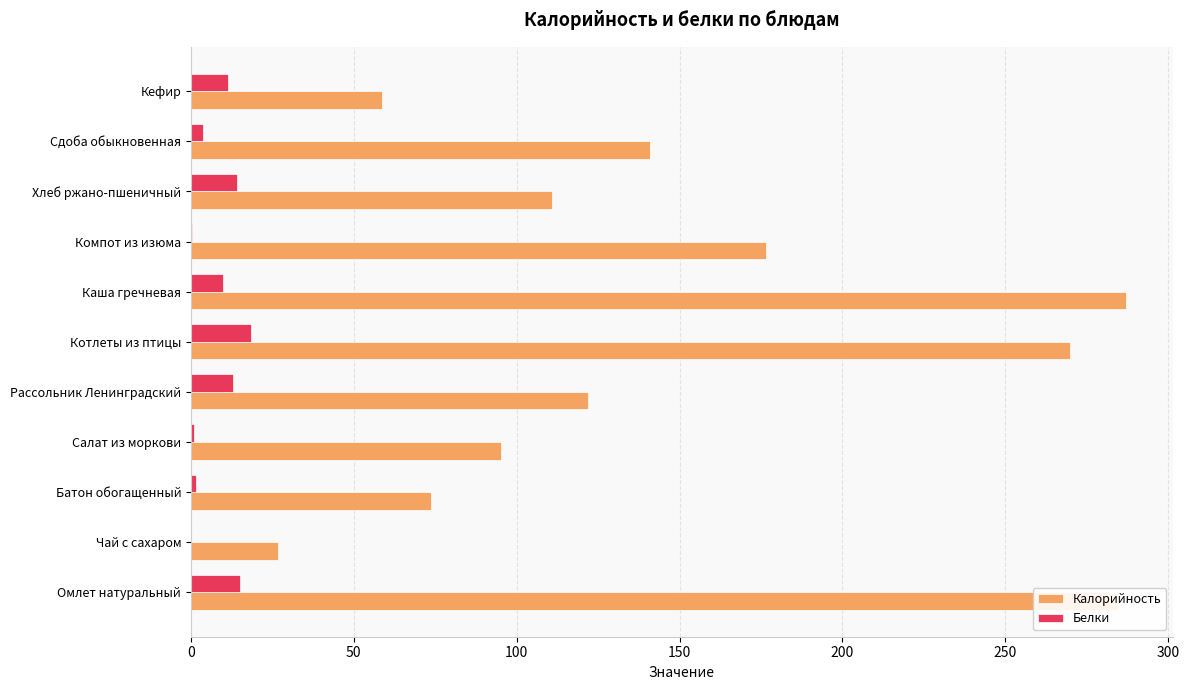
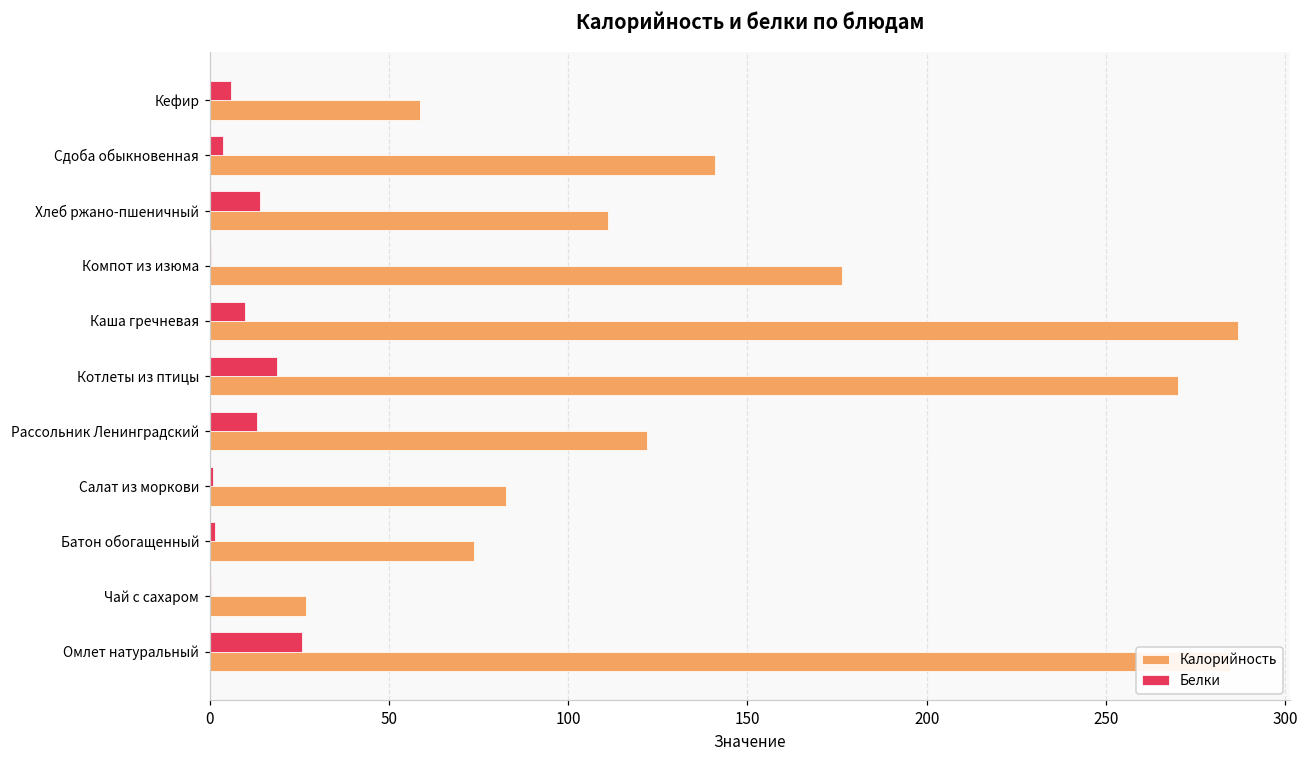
Белки, Кефир: 11 -> 6
Калорийность, Салат из моркови: 95 -> 83
Белки, Омлет натуральный: 15 -> 26
